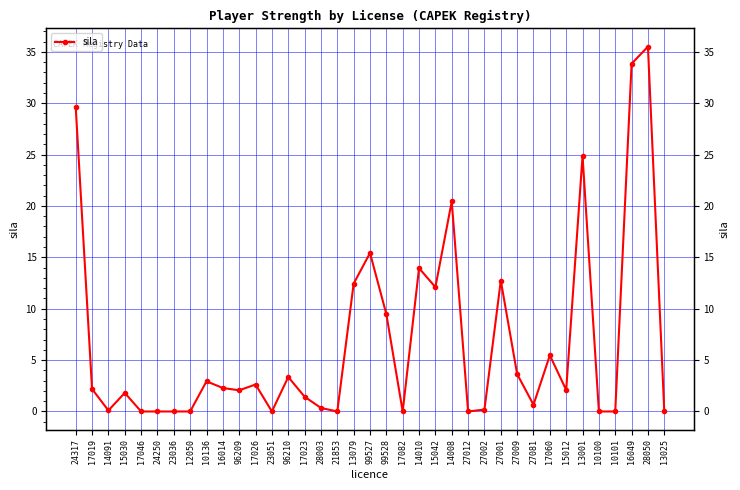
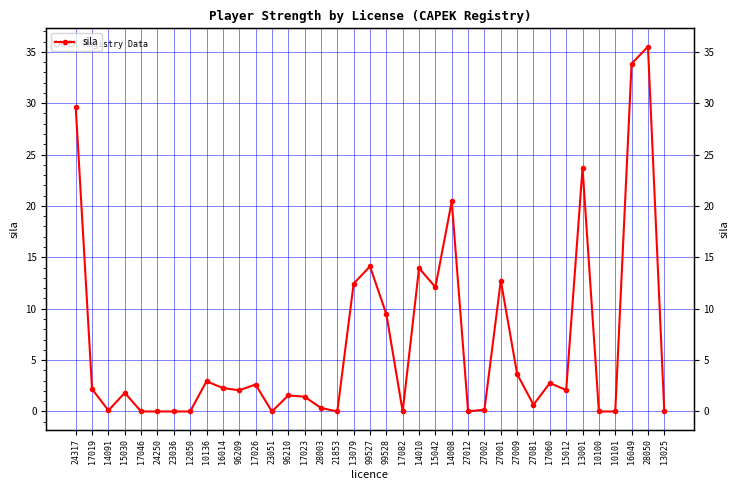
96210: 3.4 -> 1.6
99527: 15.4 -> 14.1
17060: 5.5 -> 2.8
13001: 24.9 -> 23.7
